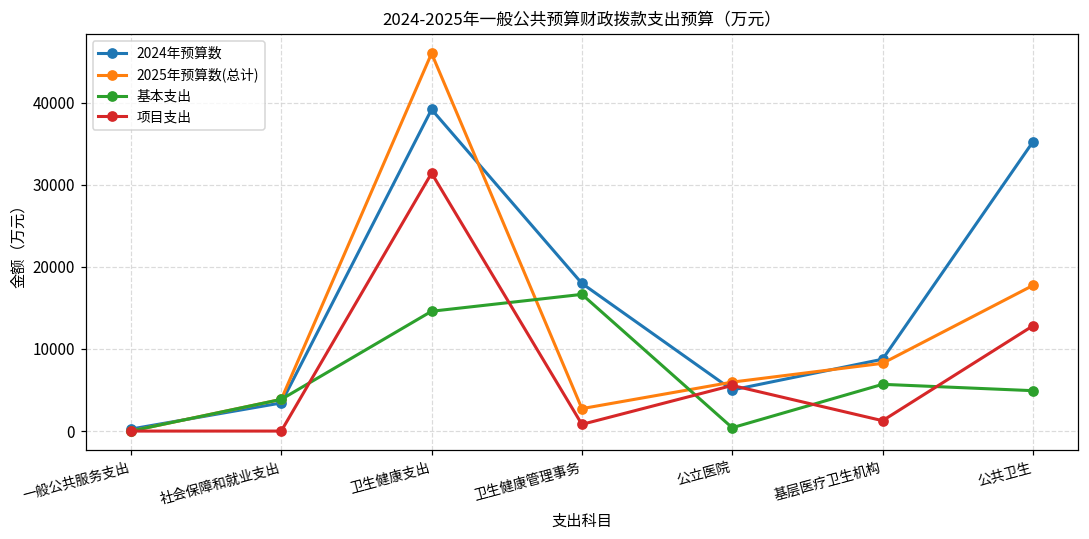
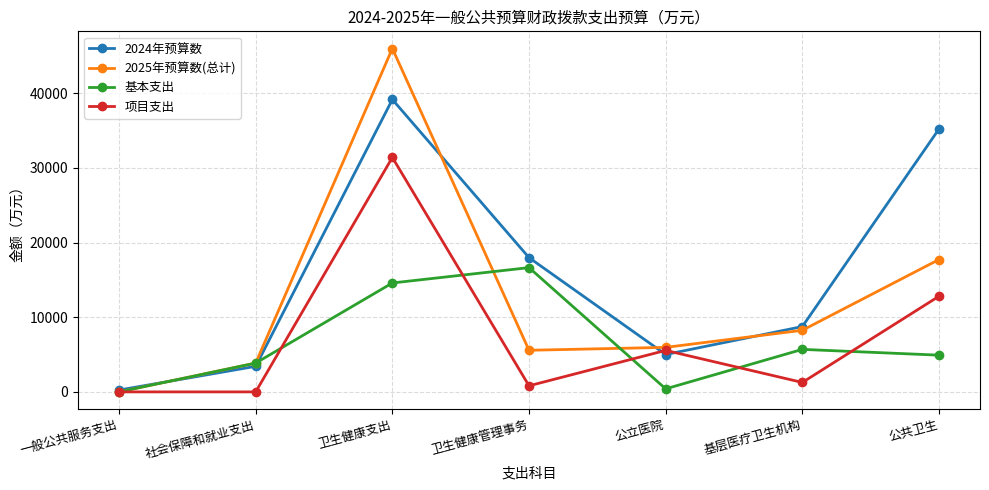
2025年预算数(总计), 卫生健康管理事务: 3000 -> 6000
